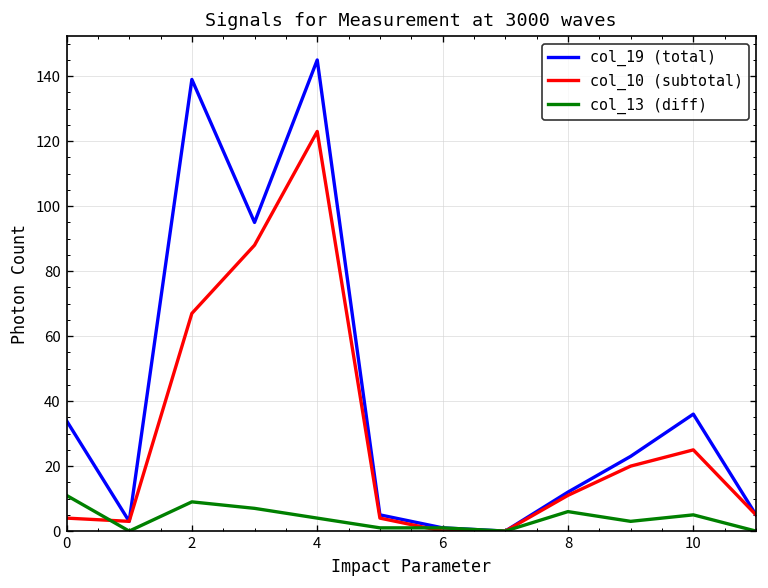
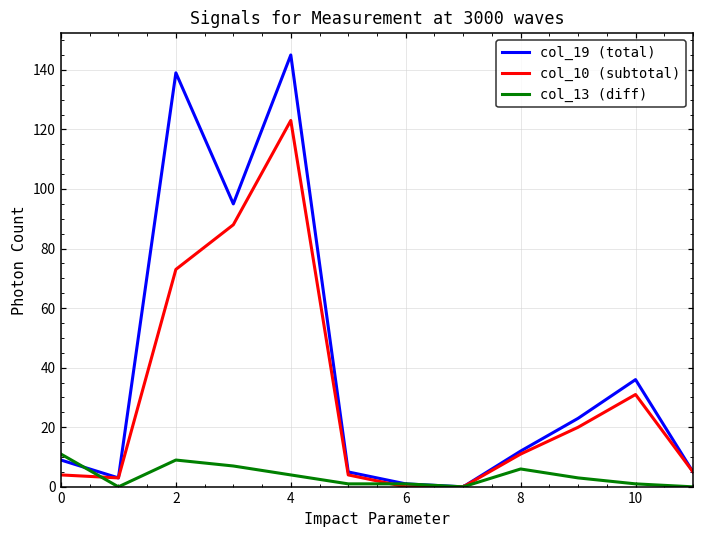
col_19 (total), 0: 34 -> 9
col_10 (subtotal), 2: 67 -> 73
col_10 (subtotal), 10: 25 -> 31
col_13 (diff), 10: 5 -> 1
